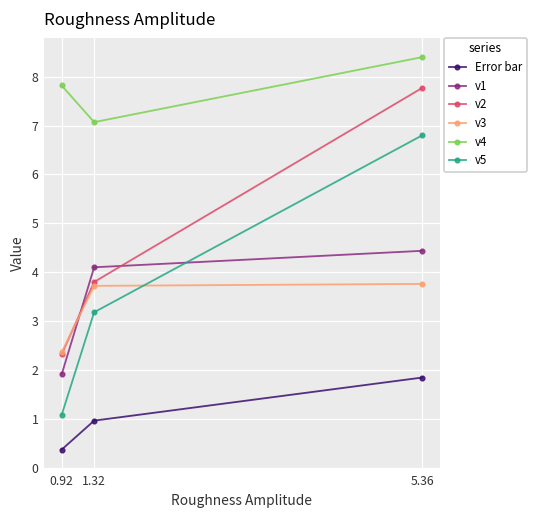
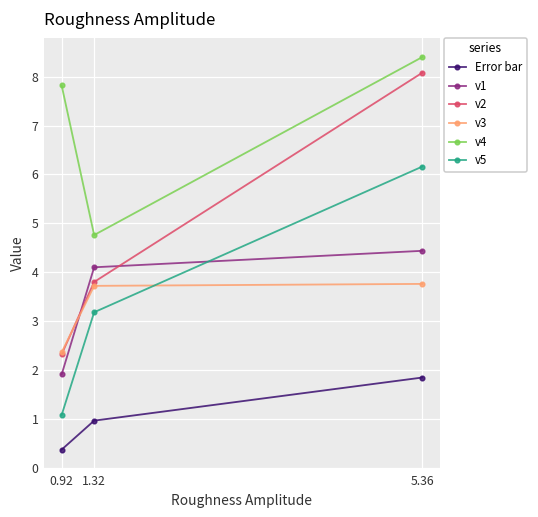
v4, 1.32: 7.1 -> 4.8
v2, 5.36: 7.8 -> 8.1
v5, 5.36: 6.8 -> 6.2
